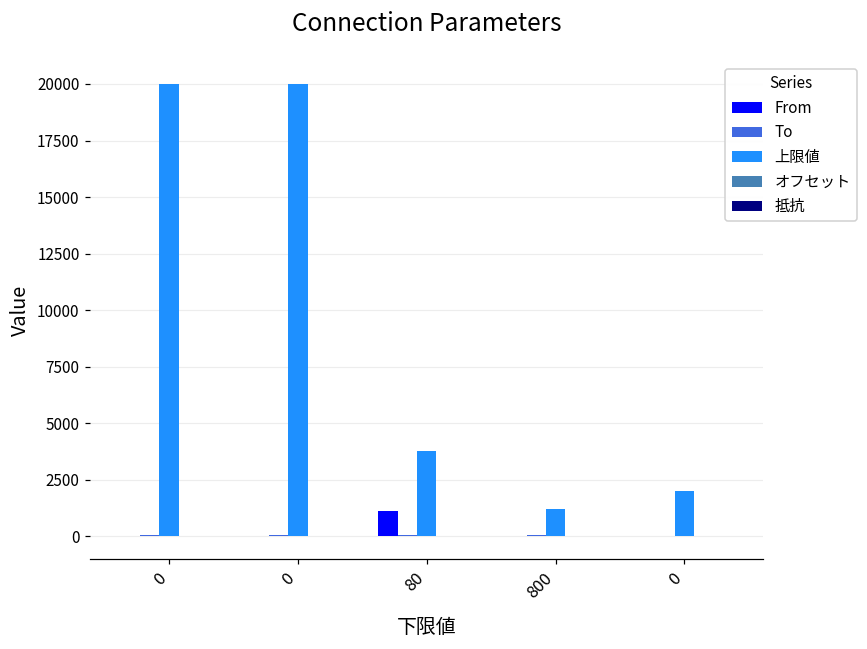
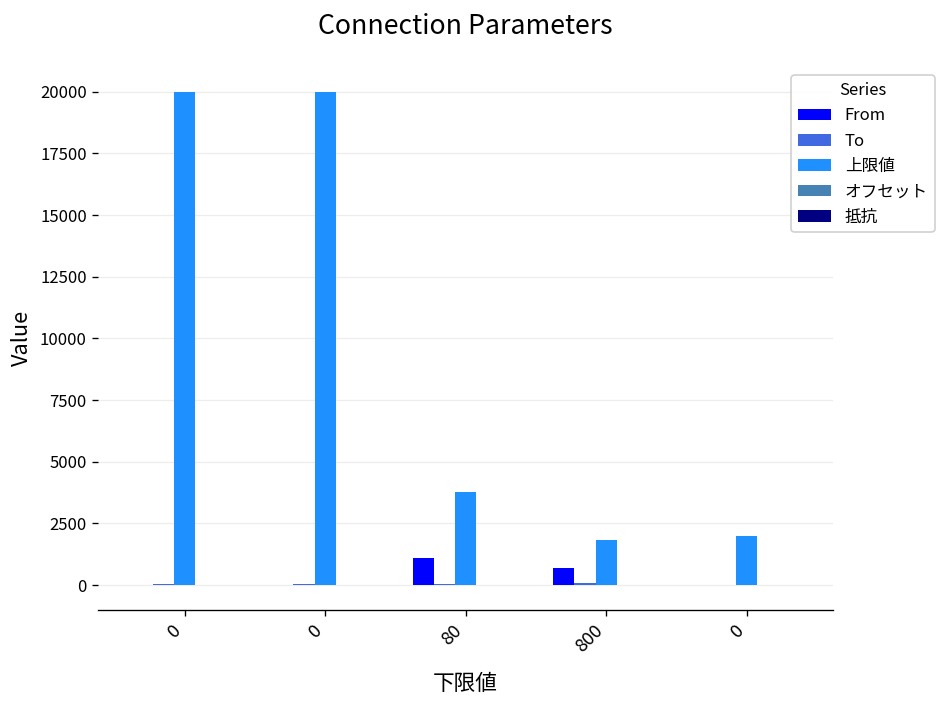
From, 800: 0 -> 700
上限値, 800: 1200 -> 1800
